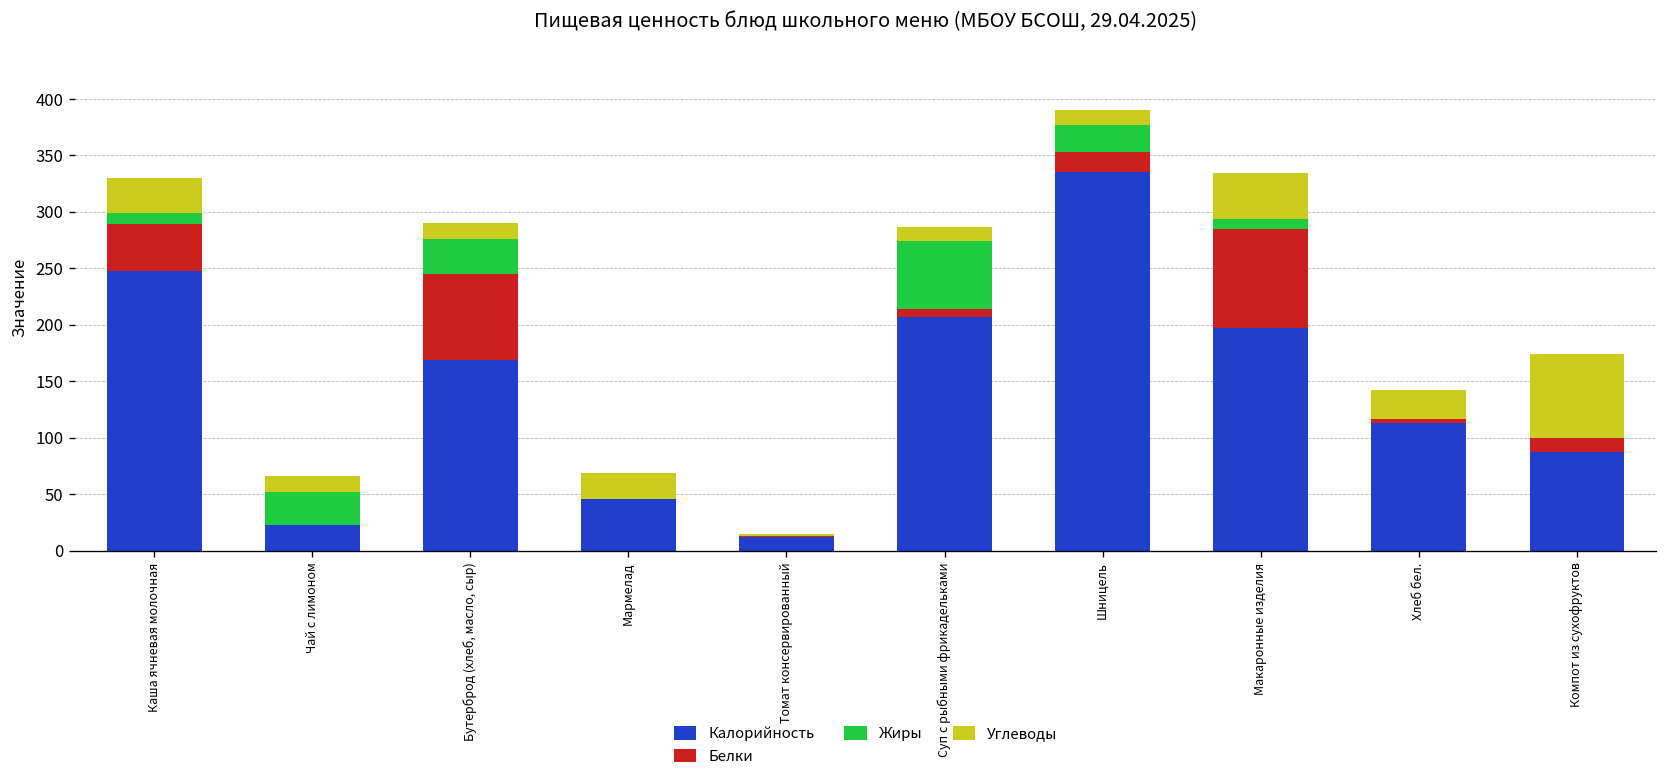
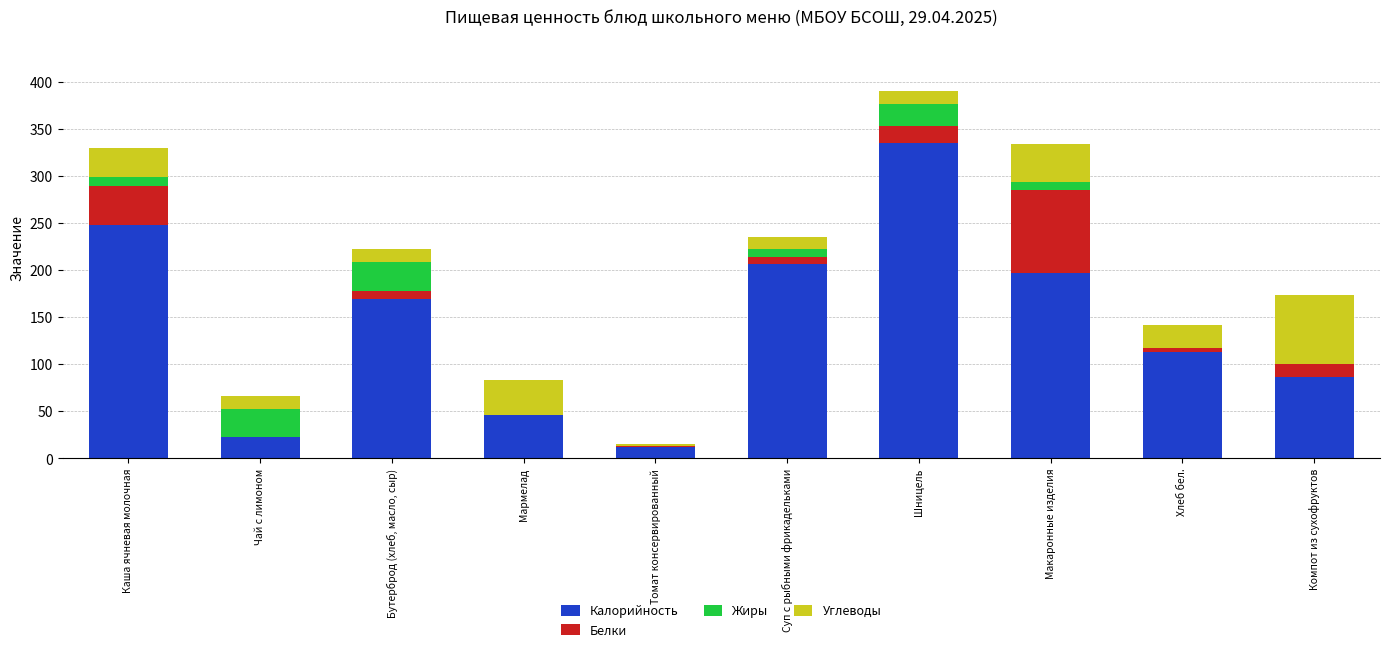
Белки, Бутерброд (хлеб, масло, сыр): 80 -> 10
Углеводы, Мармелад: 20 -> 40
Жиры, Суп с рыбными фрикадельками: 60 -> 10
